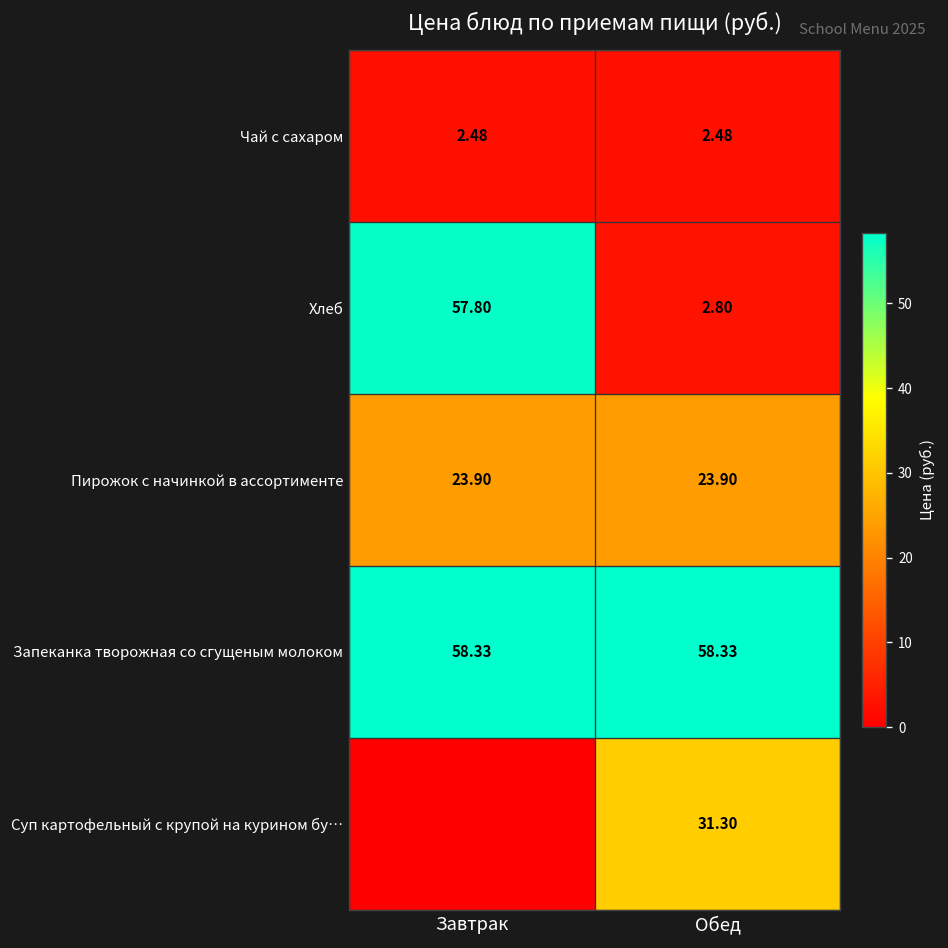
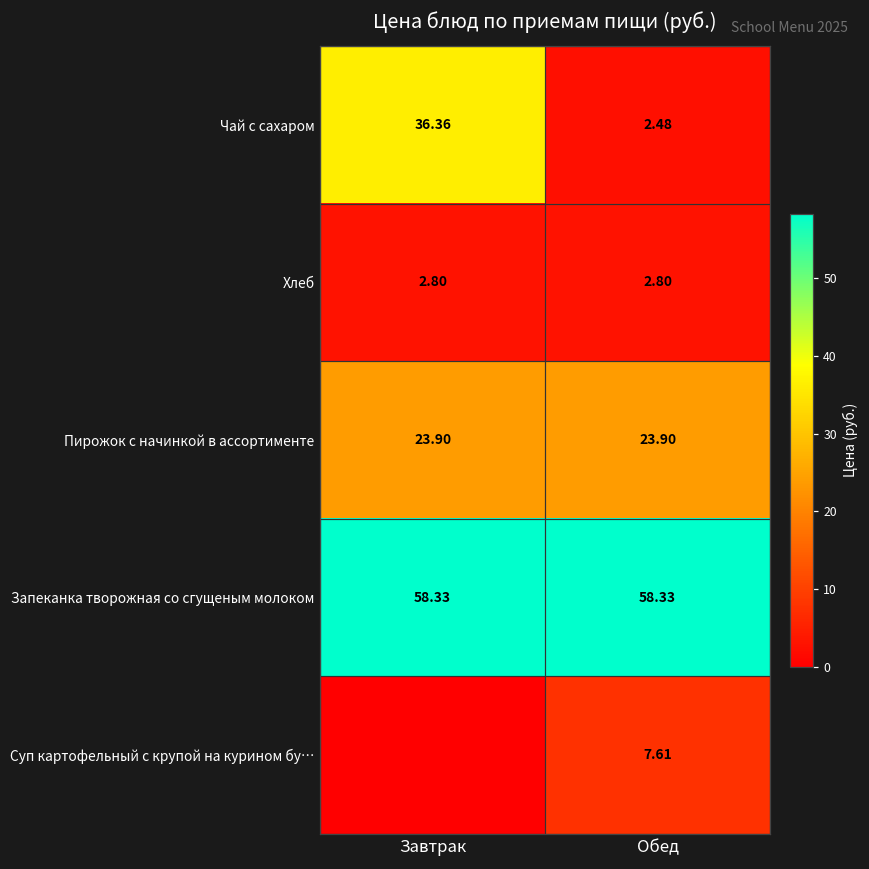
Чай с сахаром, Завтрак: 2.48 -> 36.36
Хлеб, Завтрак: 57.80 -> 2.80
Суп картофельный с крупой на курином бу…, Обед: 31.30 -> 7.61
